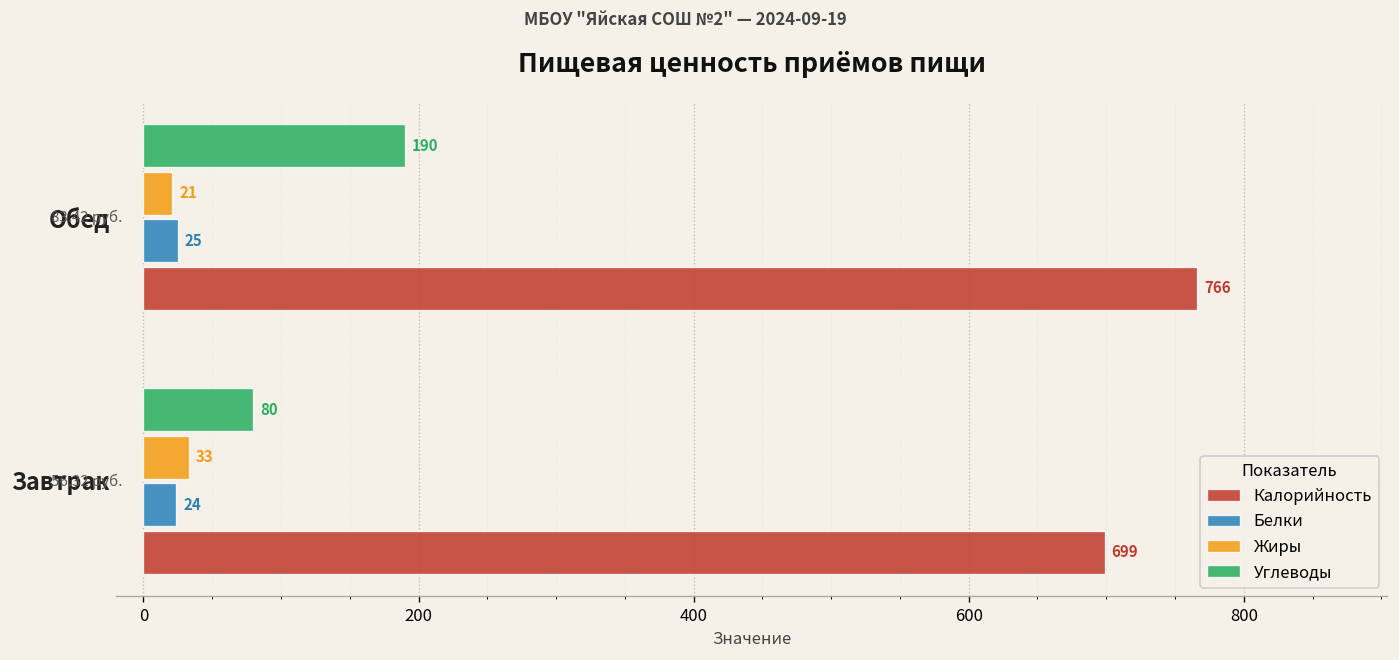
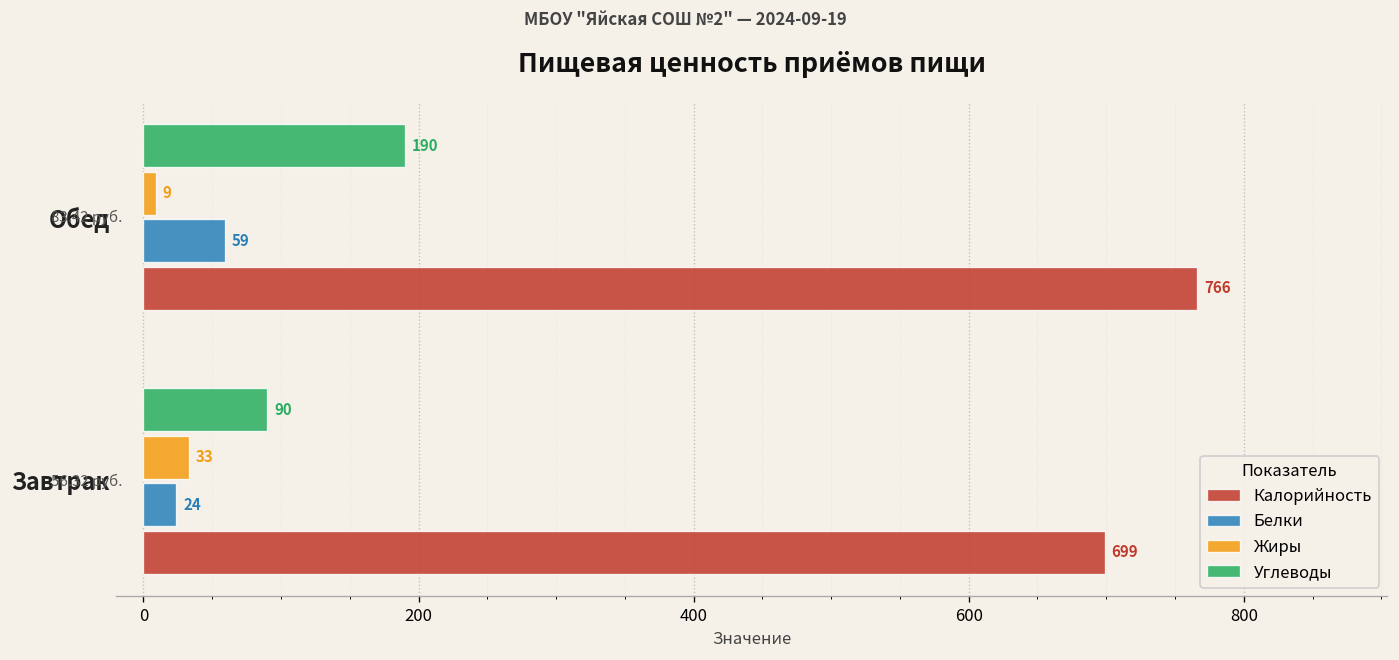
Жиры, Обед: 21 -> 9
Белки, Обед: 25 -> 59
Углеводы, Завтрак: 80 -> 90
